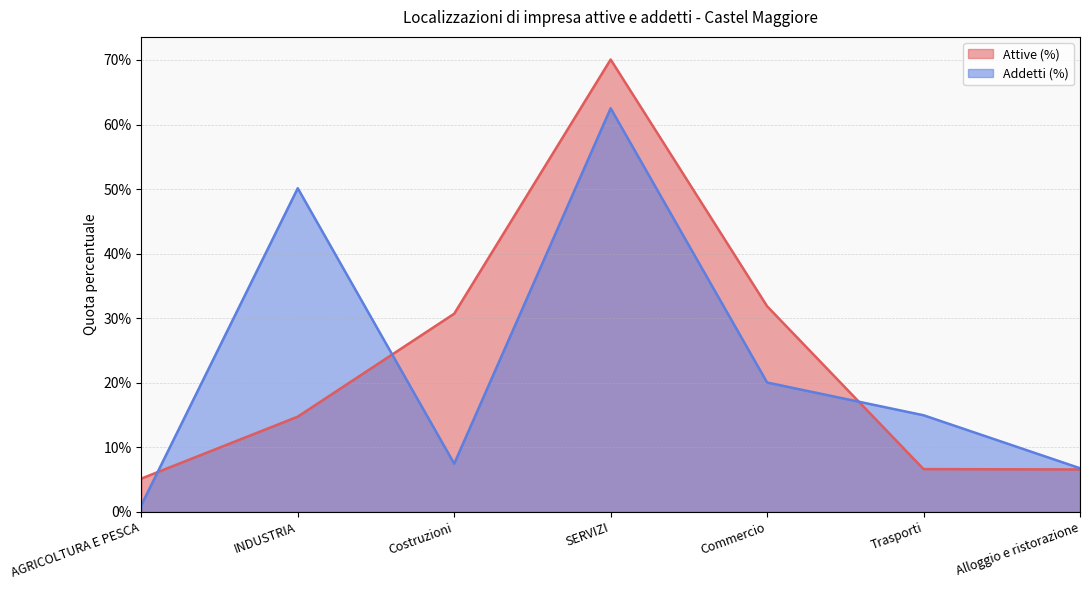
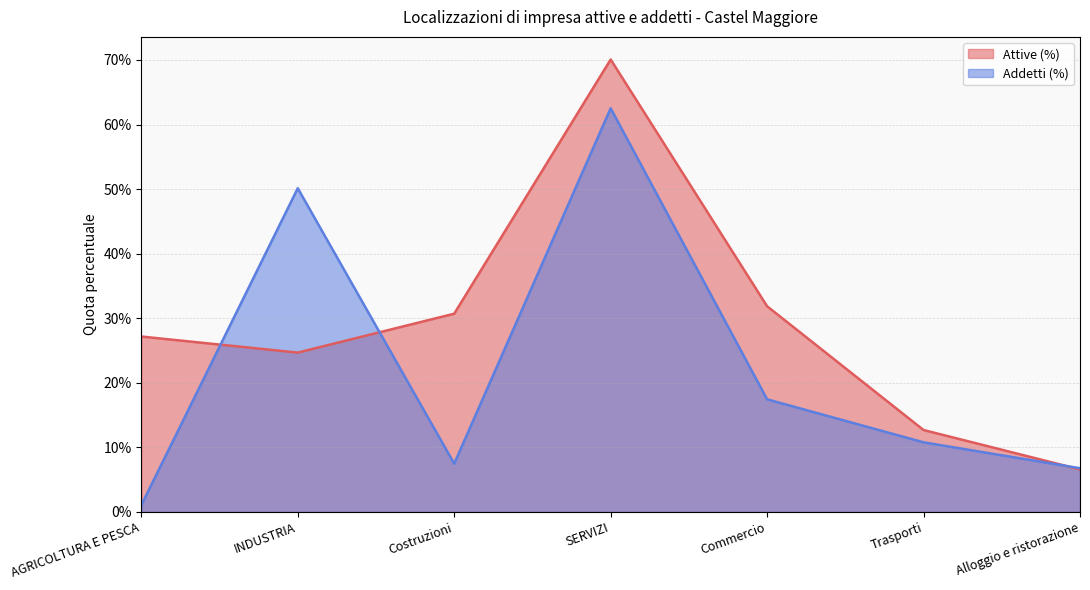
Attive (%), AGRICOLTURA E PESCA: 5% -> 27%
Attive (%), INDUSTRIA: 15% -> 25%
Addetti (%), Commercio: 20% -> 17%
Attive (%), Trasporti: 7% -> 13%
Addetti (%), Trasporti: 15% -> 11%
